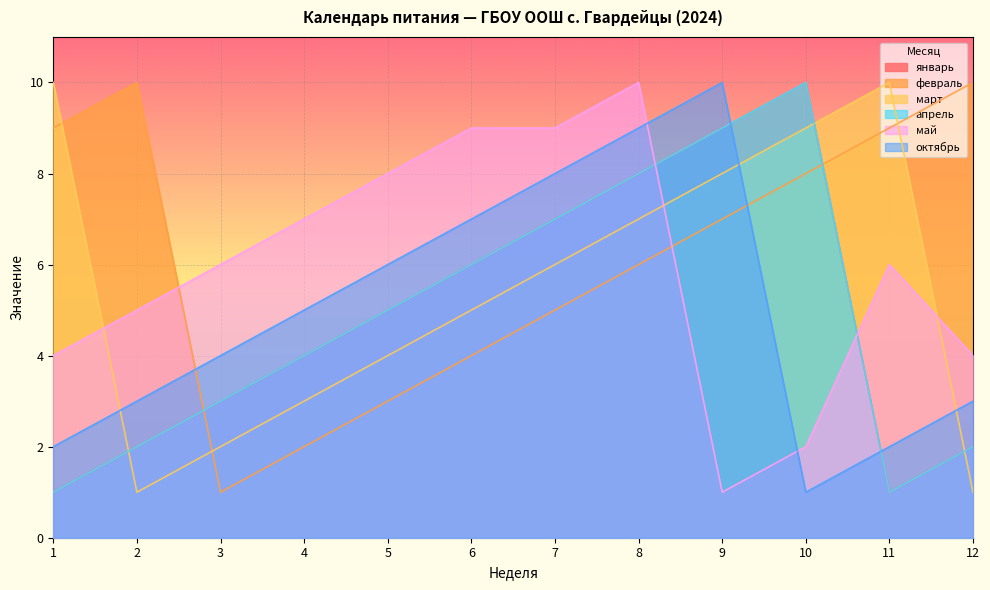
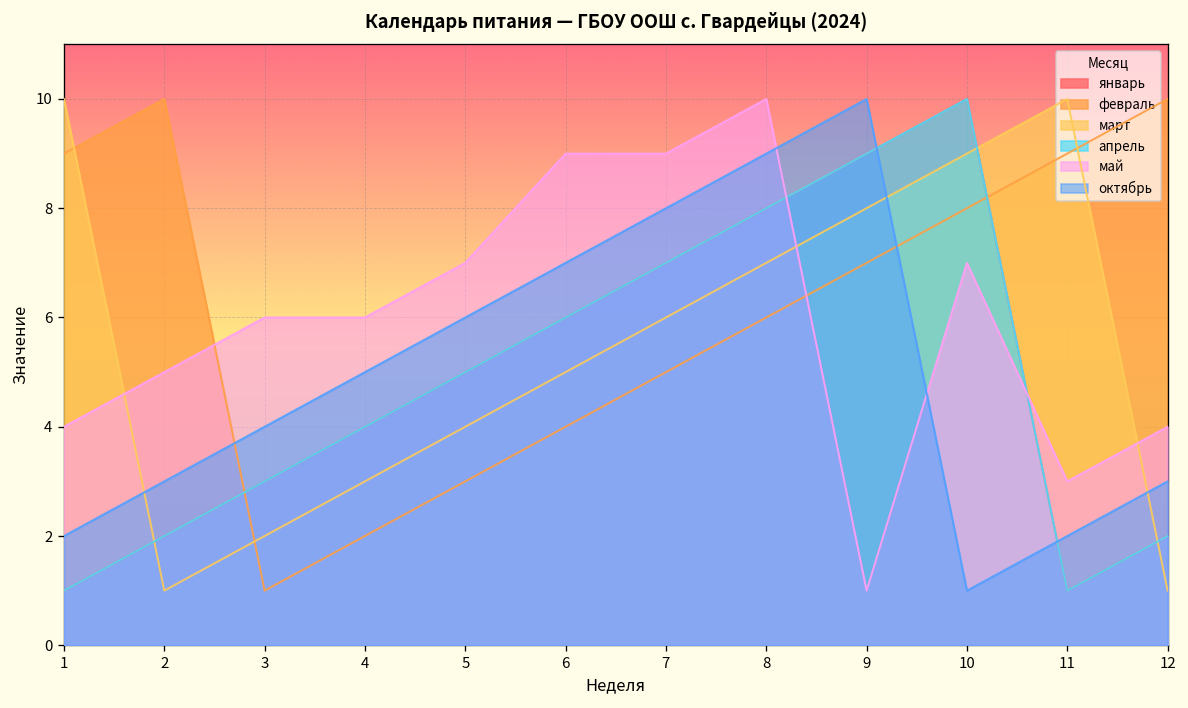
май, 4: 7 -> 6
май, 5: 8 -> 7
май, 10: 2 -> 7
май, 11: 6 -> 3
